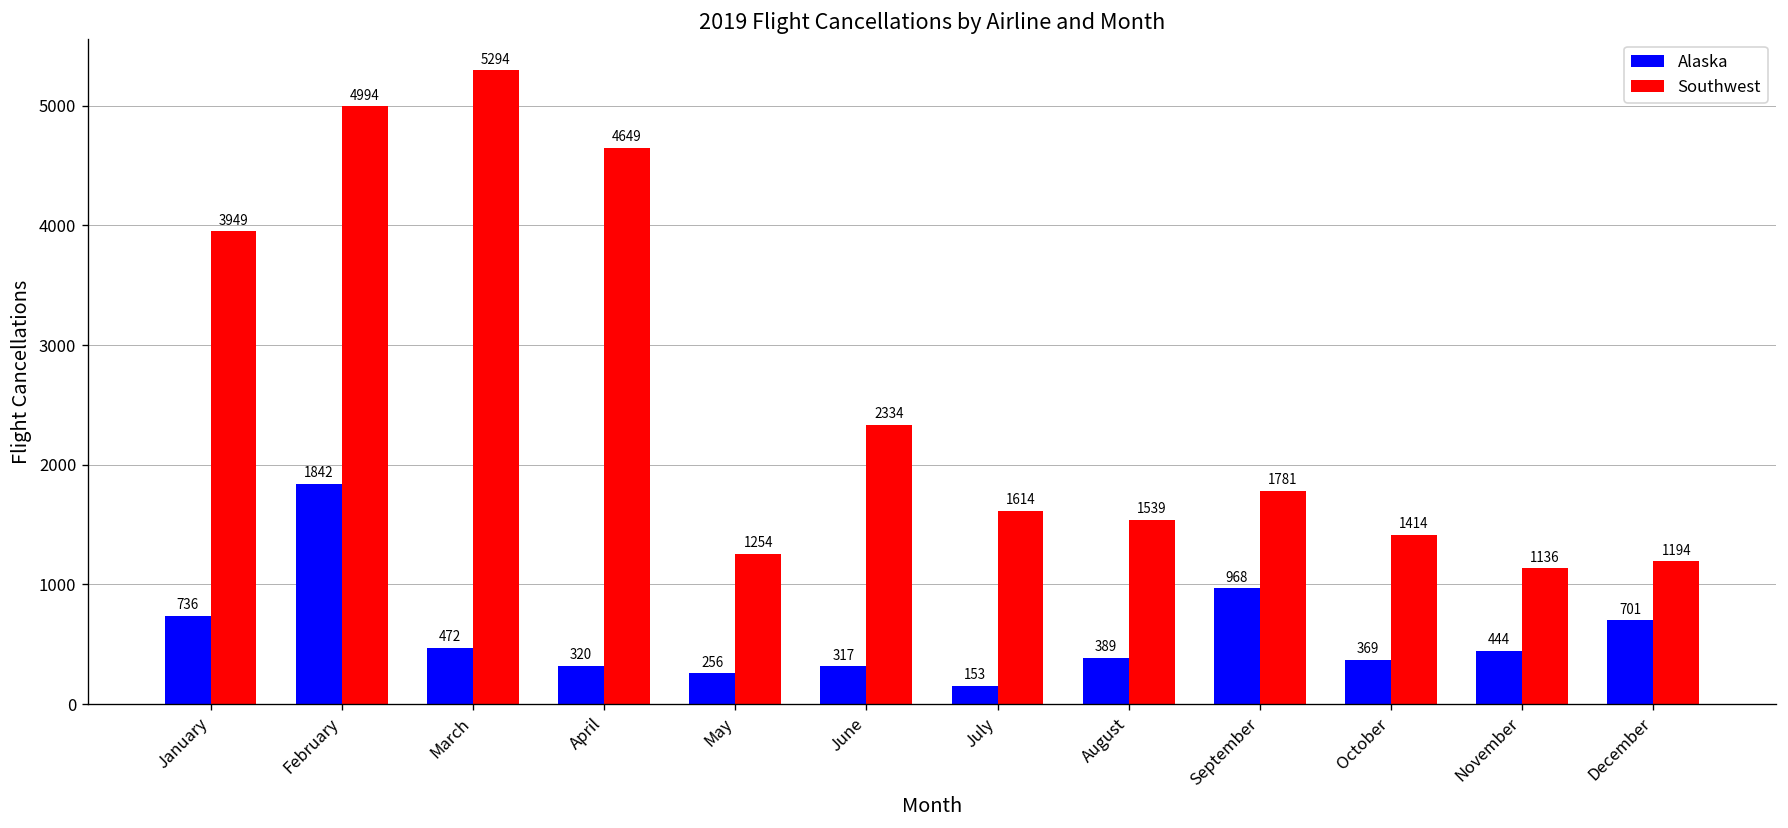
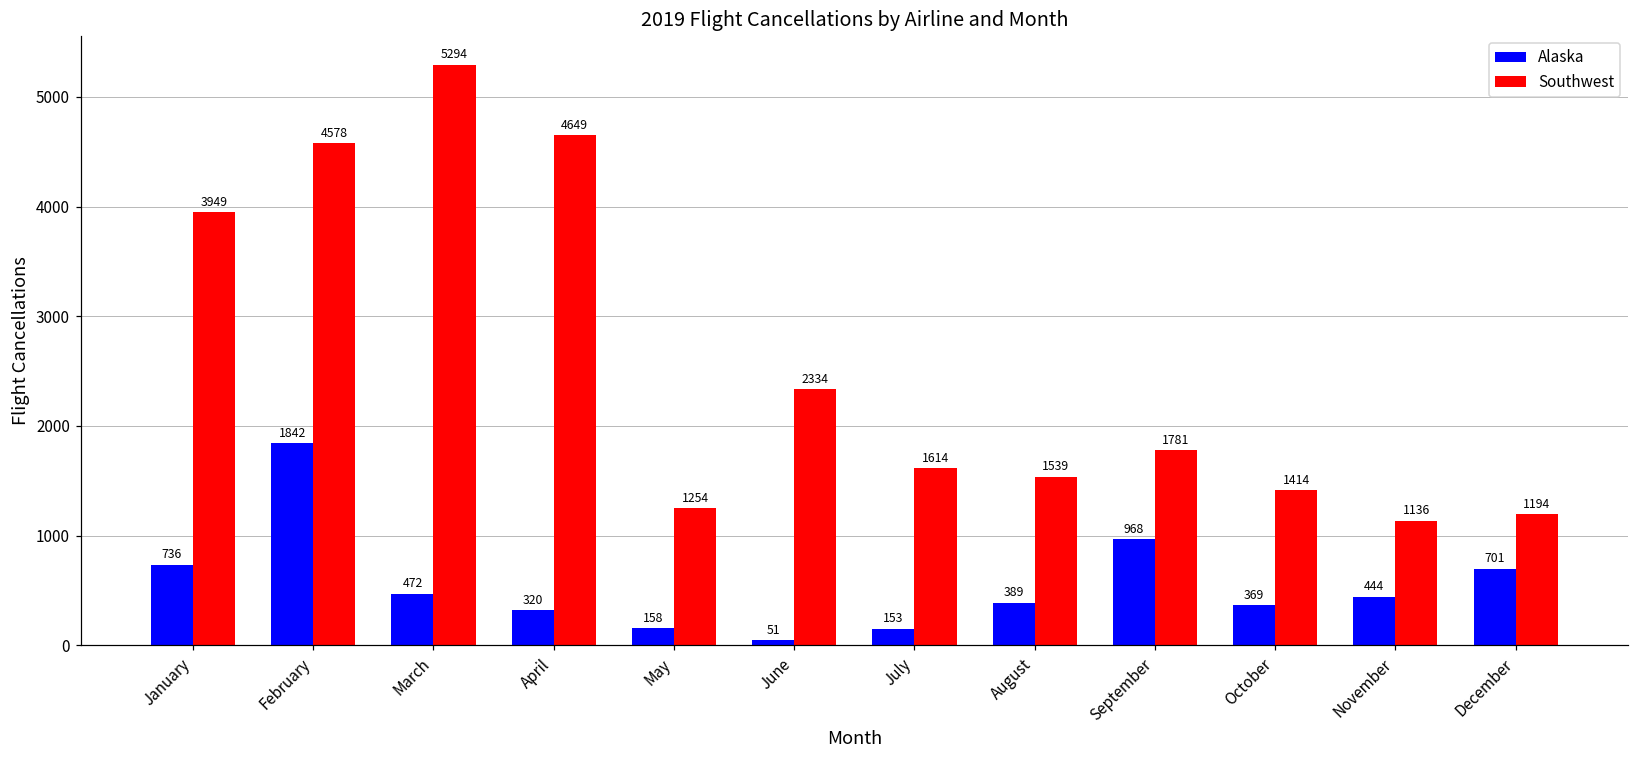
Southwest, February: 4994 -> 4578
Alaska, May: 256 -> 158
Alaska, June: 317 -> 51
